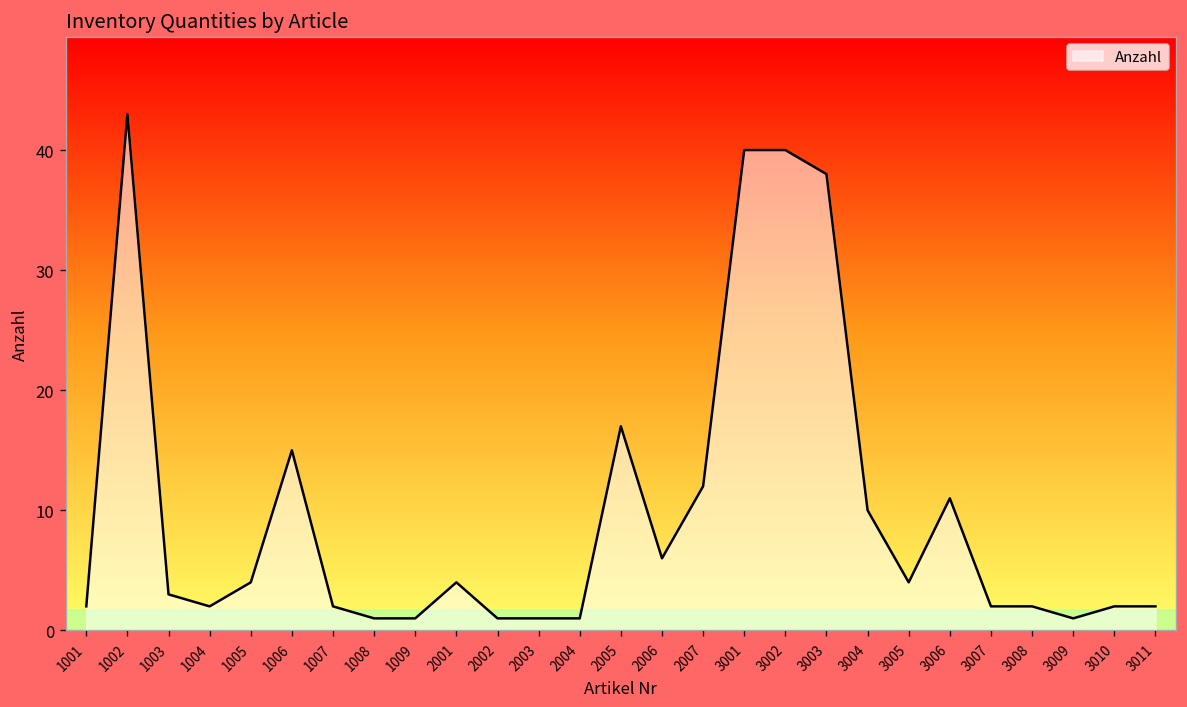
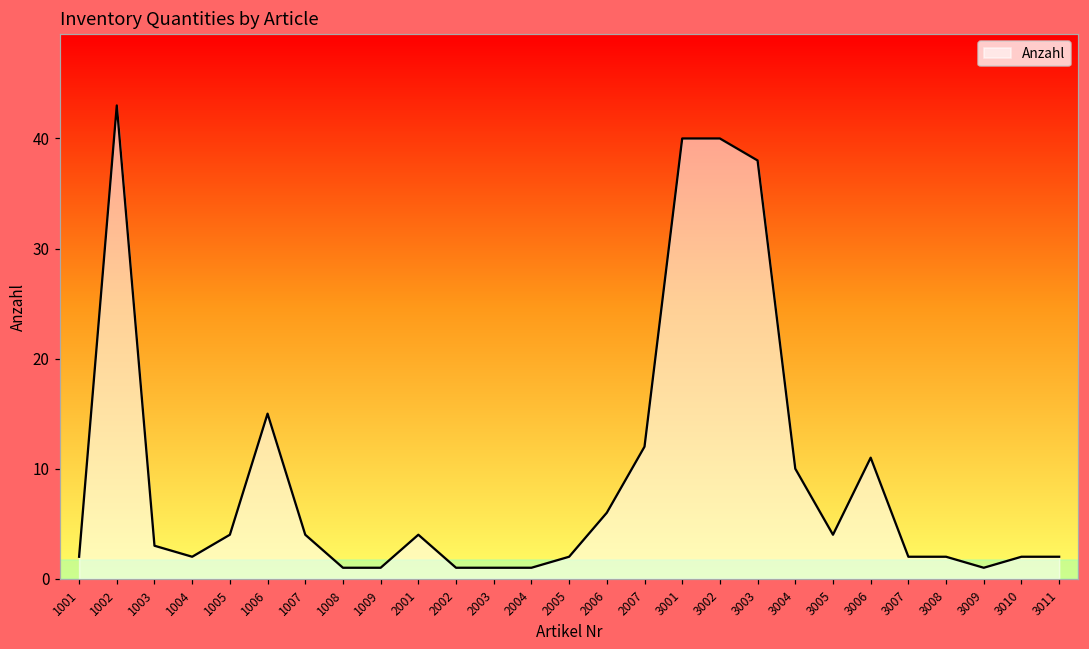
1007: 2 -> 4
2005: 17 -> 2
